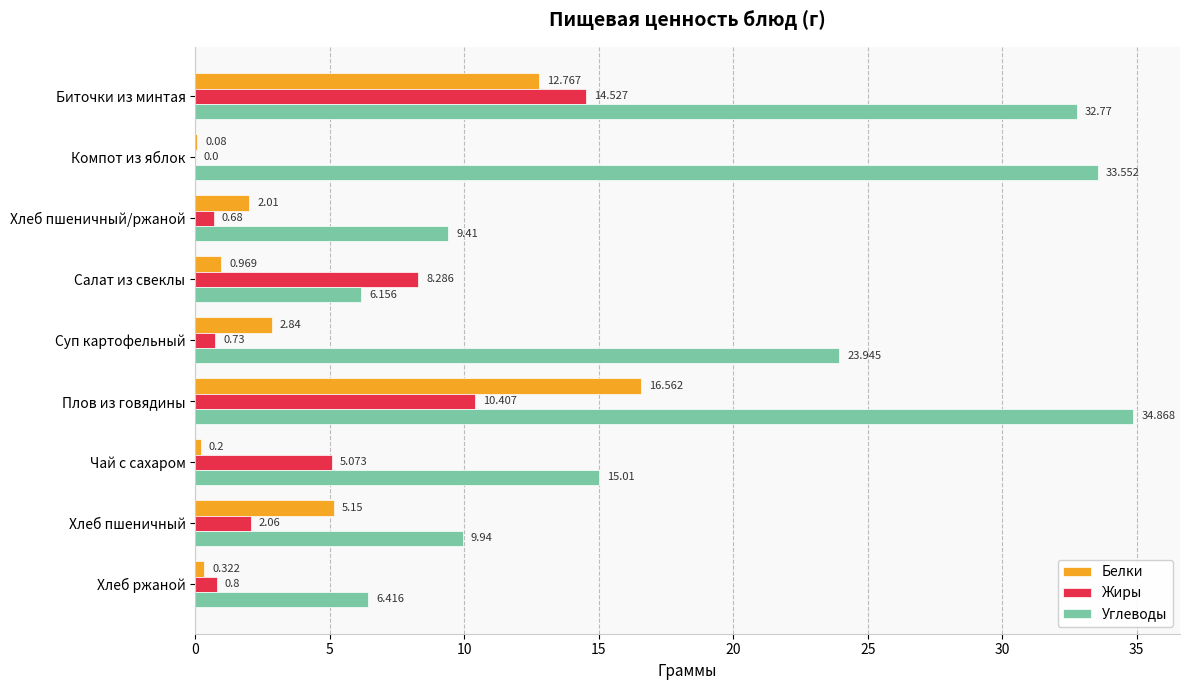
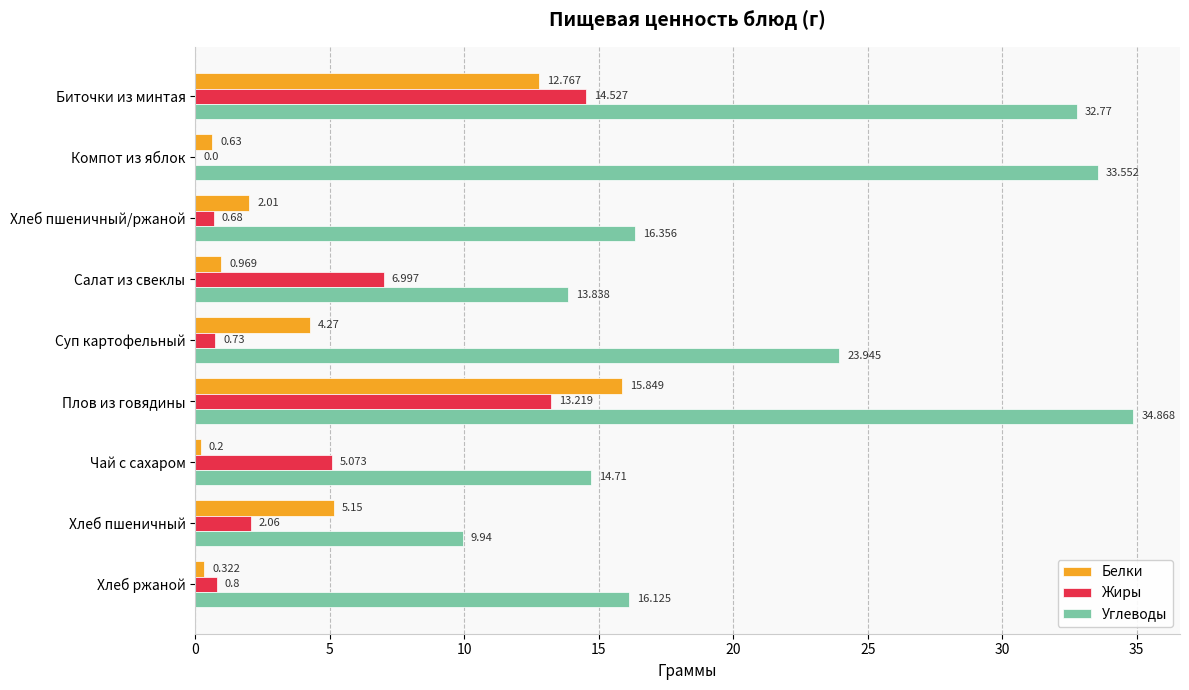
Белки, Компот из яблок: 0.08 -> 0.63
Углеводы, Хлеб пшеничный/ржаной: 9.41 -> 16.356
Жиры, Салат из свеклы: 8.286 -> 6.997
Углеводы, Салат из свеклы: 6.156 -> 13.838
Белки, Суп картофельный: 2.84 -> 4.27
Белки, Плов из говядины: 16.562 -> 15.849
Жиры, Плов из говядины: 10.407 -> 13.219
Углеводы, Чай с сахаром: 15.01 -> 14.71
Углеводы, Хлеб ржаной: 6.416 -> 16.125
